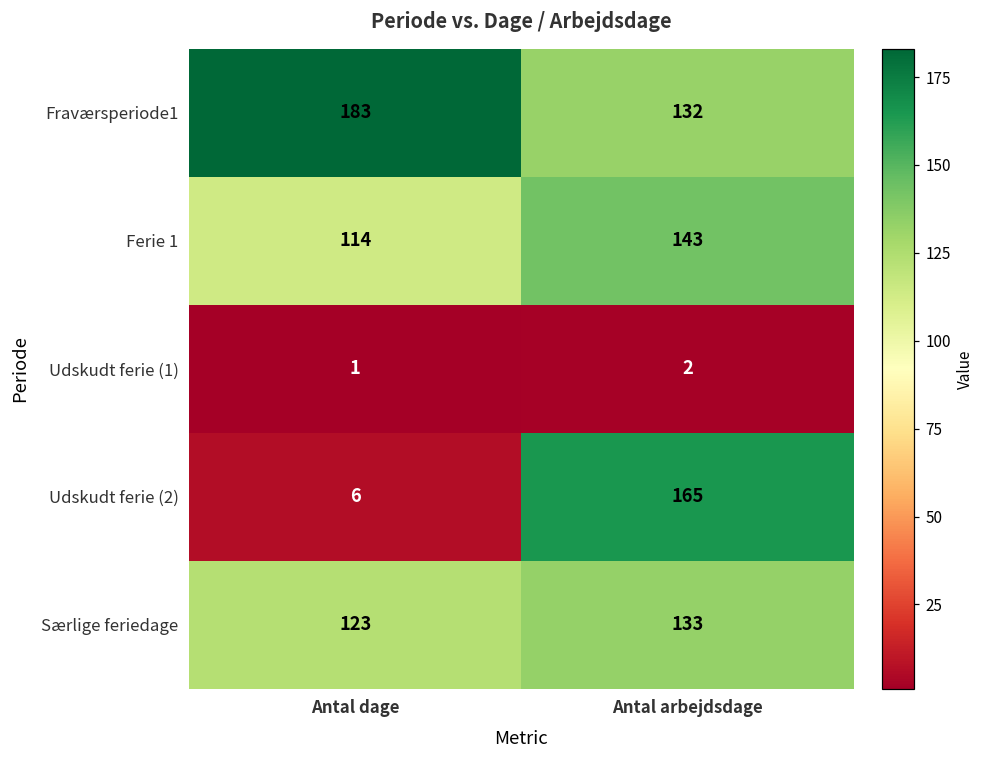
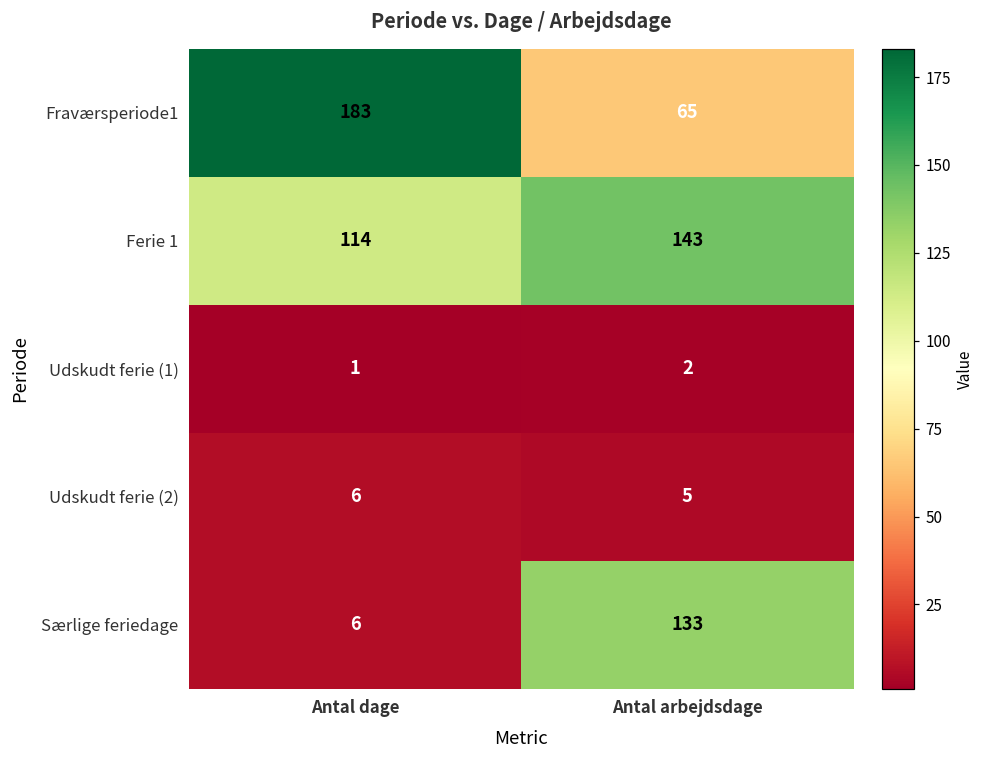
Fraværsperiode1, Antal arbejdsdage: 132 -> 65
Udskudt ferie (2), Antal arbejdsdage: 165 -> 5
Særlige feriedage, Antal dage: 123 -> 6
